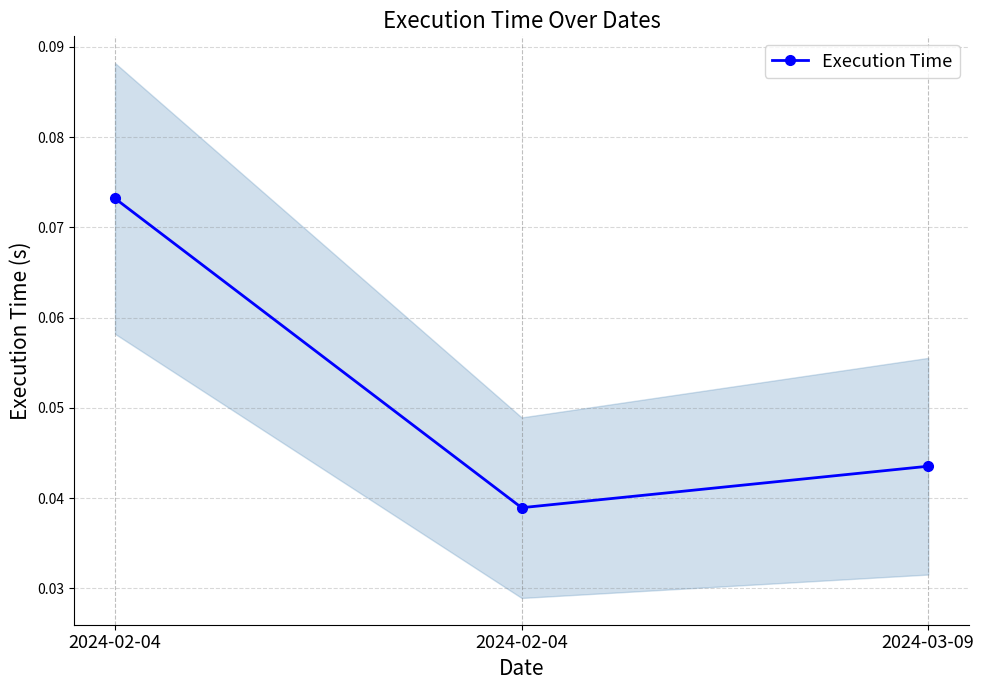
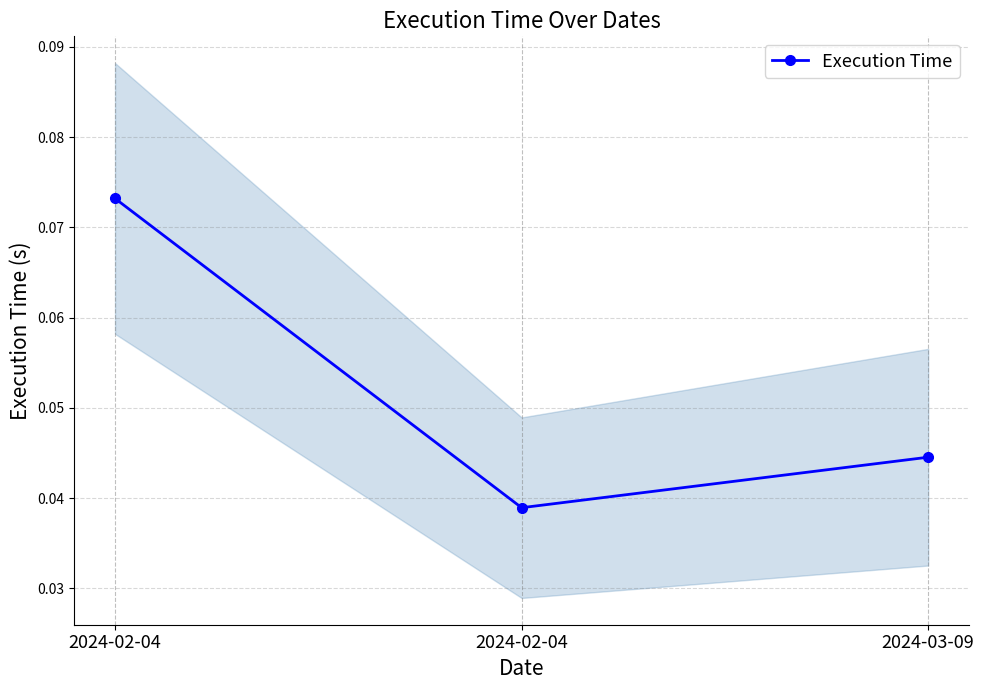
Execution Time, 2024-03-09: 0.044 -> 0.045
